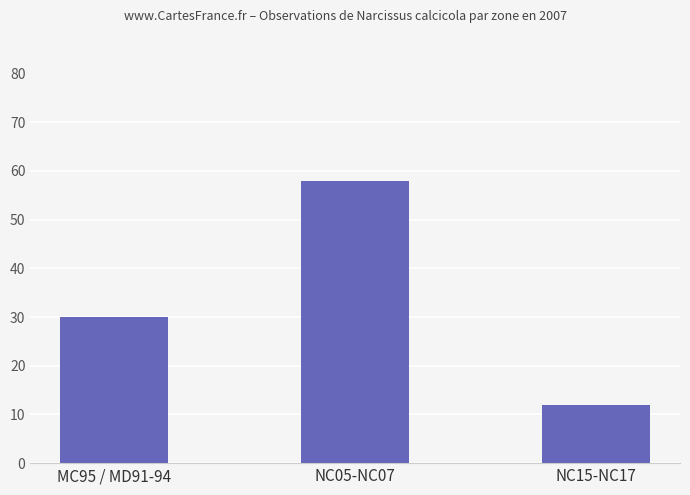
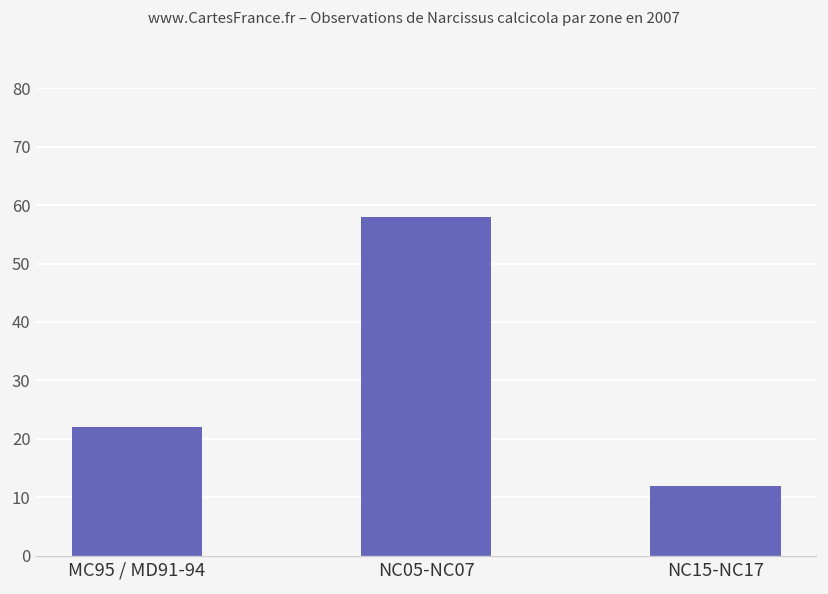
MC95 / MD91-94: 30 -> 22
